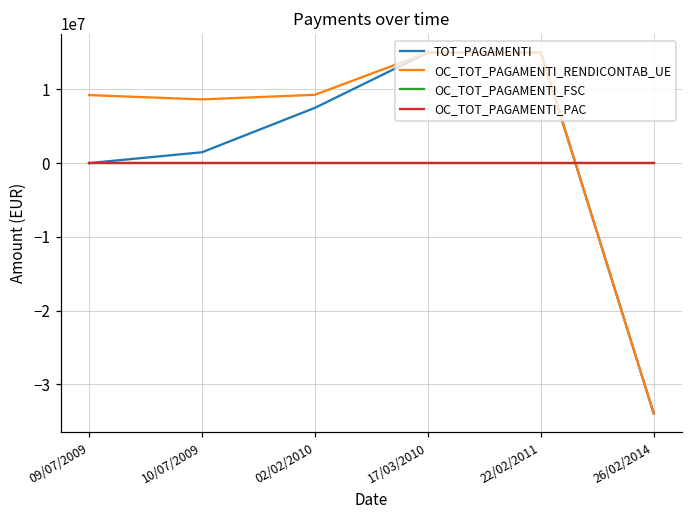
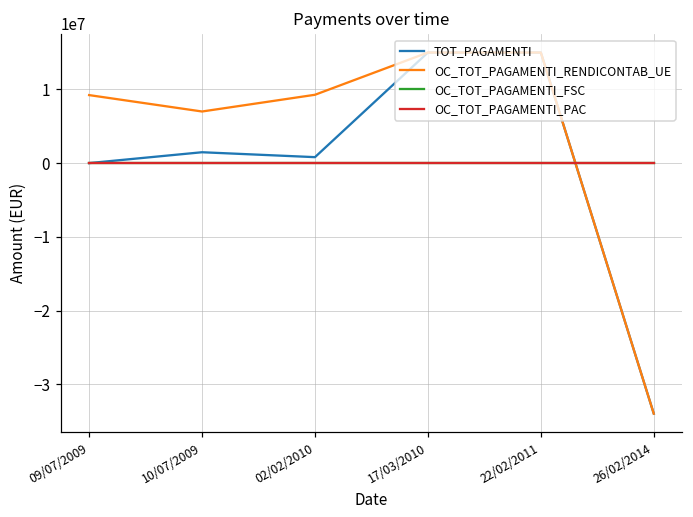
OC_TOT_PAGAMENTI_RENDICONTAB_UE, 10/07/2009: 9000000 -> 7000000
TOT_PAGAMENTI, 02/02/2010: 8000000 -> 1000000
